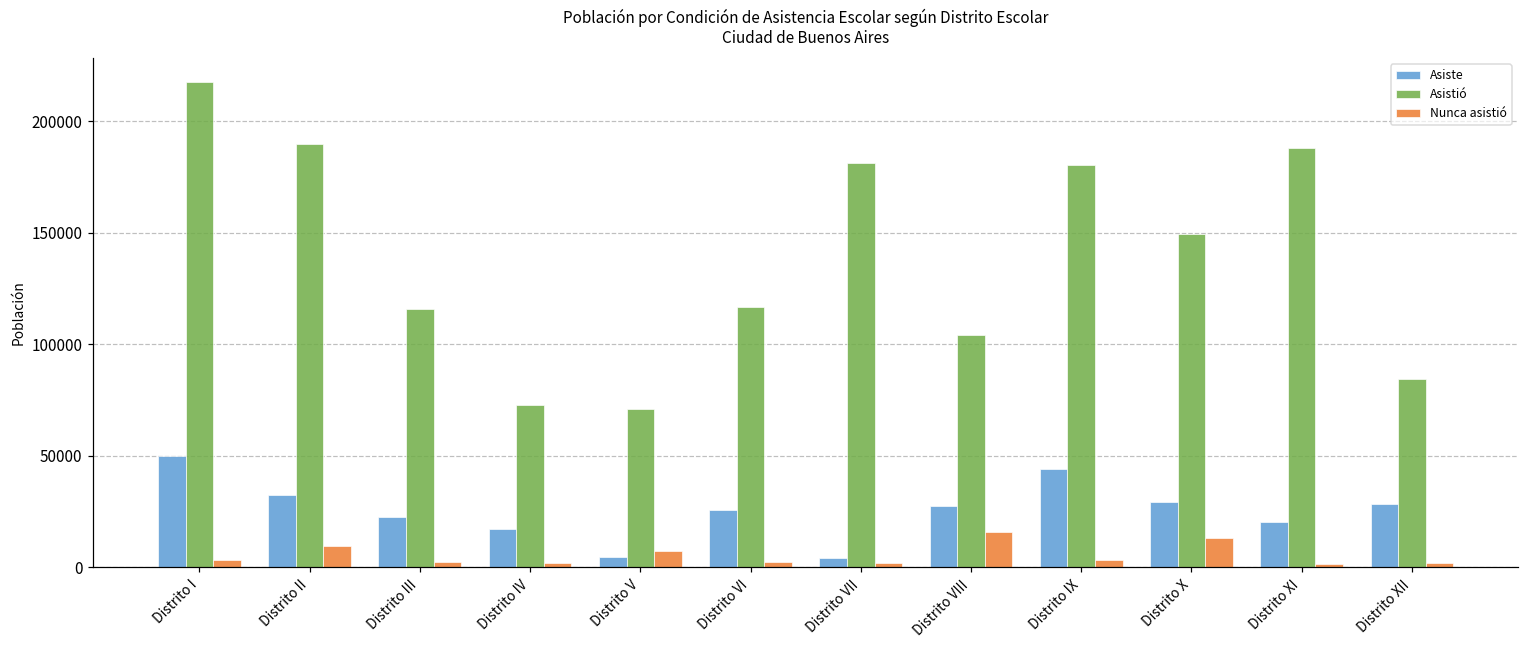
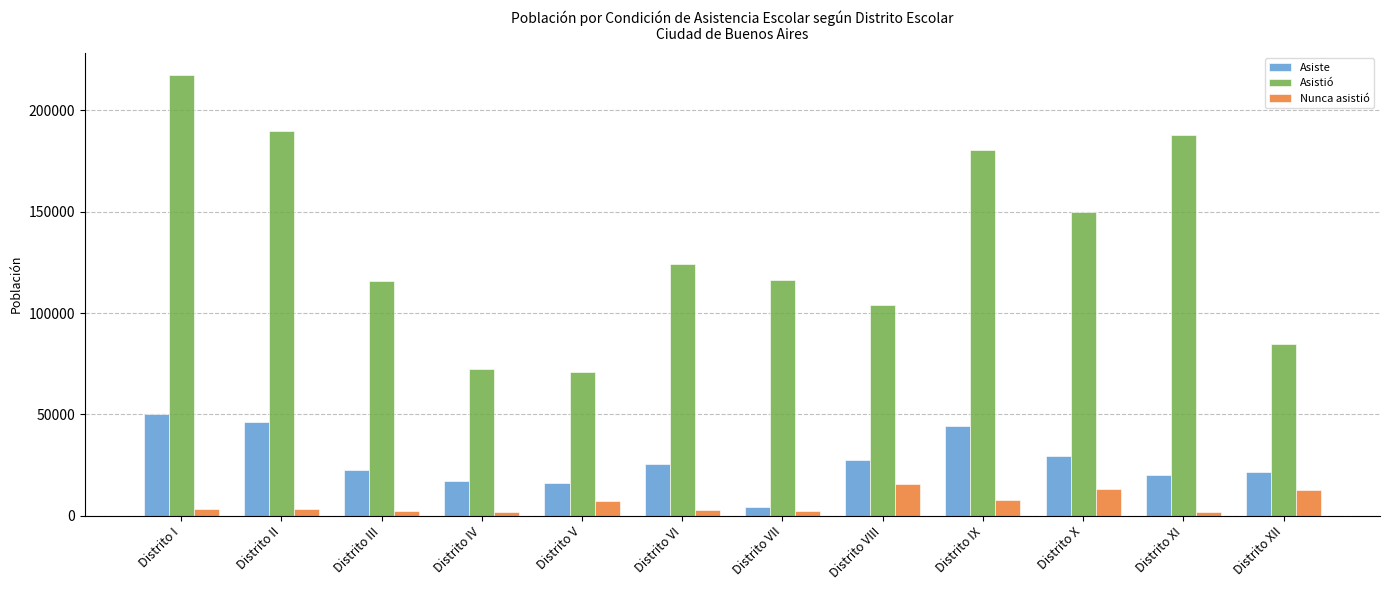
Asiste, Distrito II: 32000 -> 46000
Nunca asistió, Distrito II: 10000 -> 3000
Asiste, Distrito V: 4000 -> 16000
Asistió, Distrito VI: 117000 -> 124000
Asistió, Distrito VII: 181000 -> 116000
Nunca asistió, Distrito IX: 3000 -> 8000
Asiste, Distrito XII: 29000 -> 22000
Nunca asistió, Distrito XII: 2000 -> 13000
